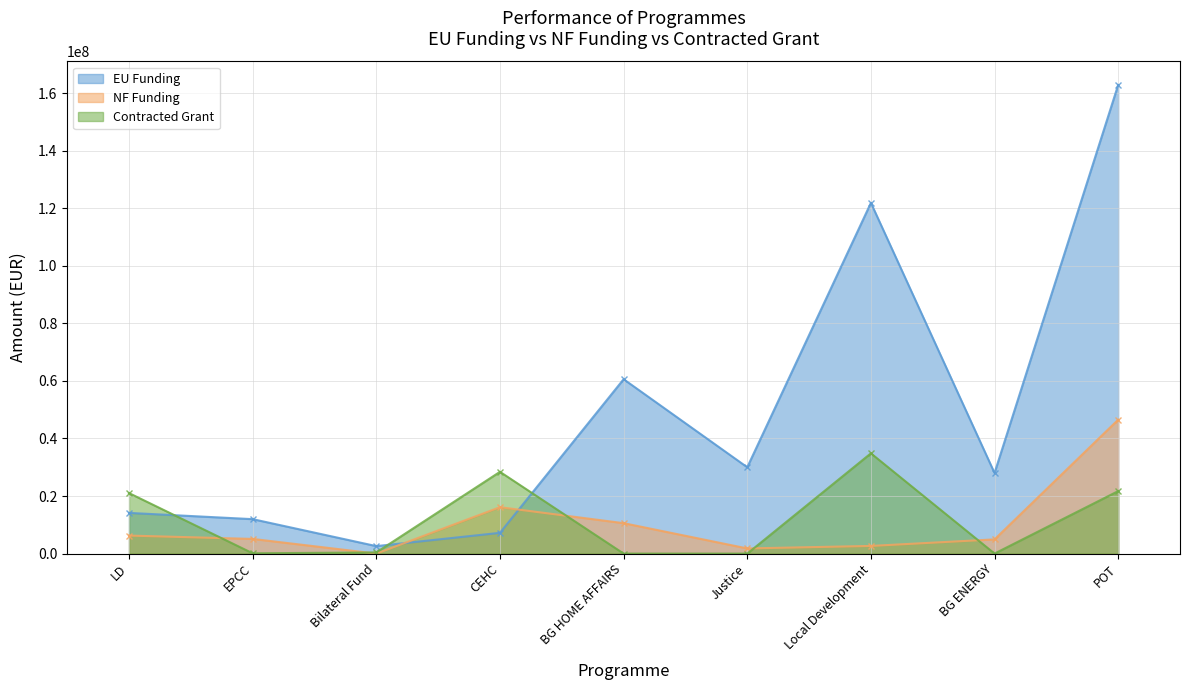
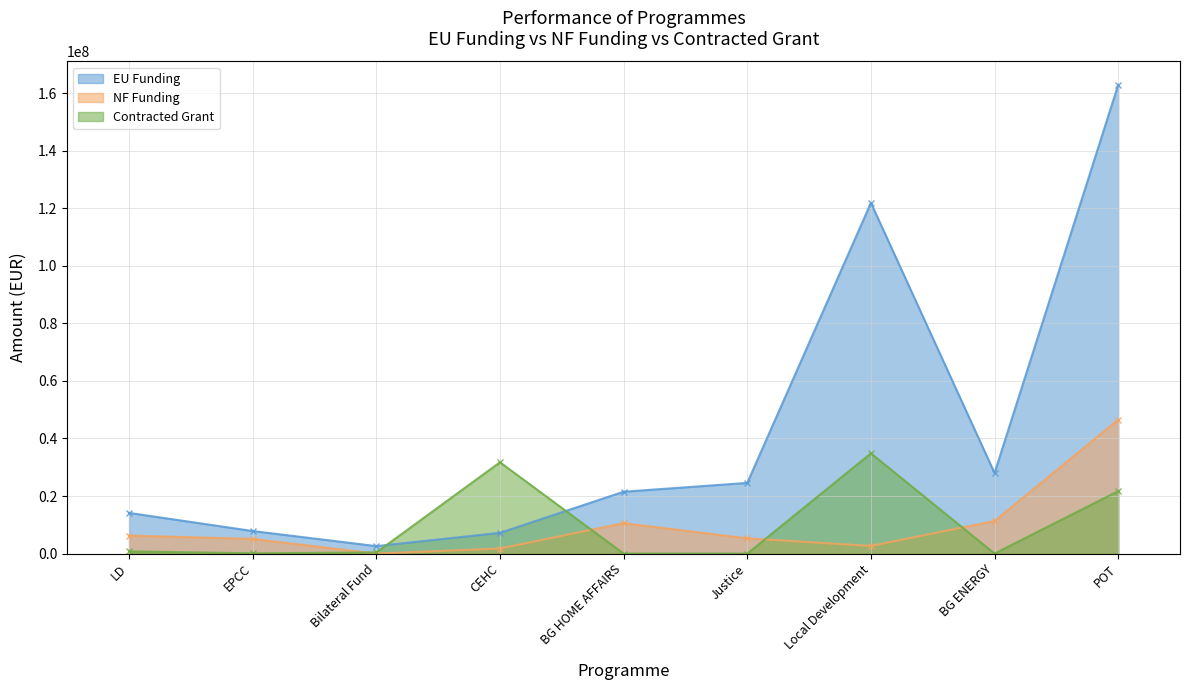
Contracted Grant, LD: 21000000 -> 1000000
EU Funding, EPCC: 12000000 -> 8000000
NF Funding, CEHC: 16000000 -> 2000000
Contracted Grant, CEHC: 28000000 -> 32000000
EU Funding, BG HOME AFFAIRS: 61000000 -> 21000000
EU Funding, Justice: 30000000 -> 25000000
NF Funding, Justice: 2000000 -> 5000000
NF Funding, BG ENERGY: 5000000 -> 11000000
